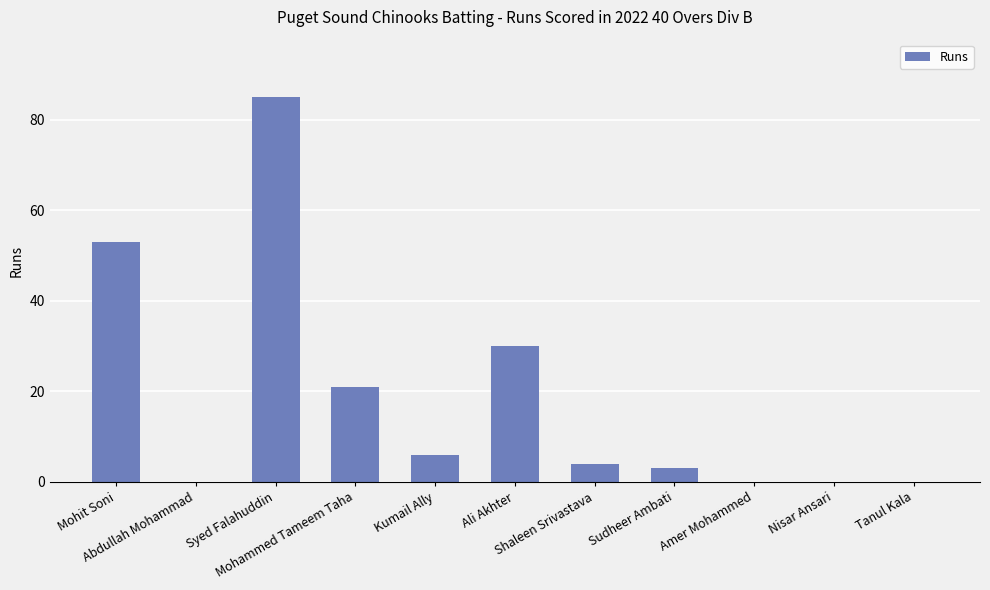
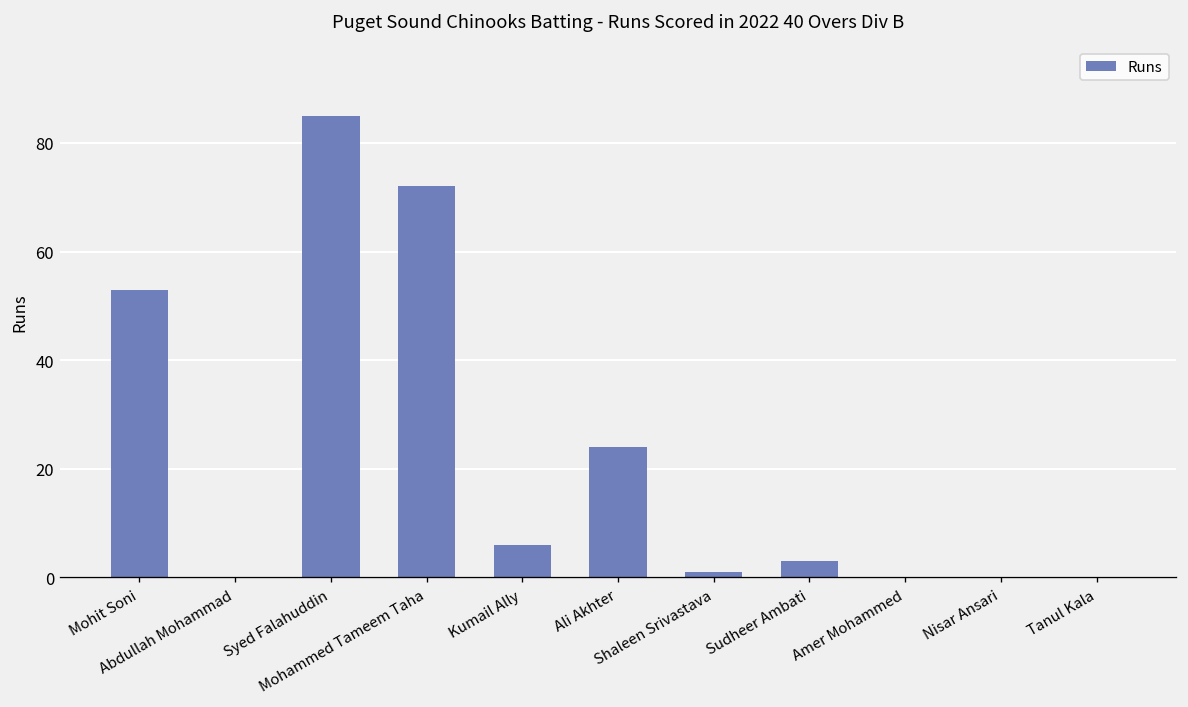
Mohammed Tameem Taha: 21 -> 72
Ali Akhter: 30 -> 24
Shaleen Srivastava: 4 -> 1
